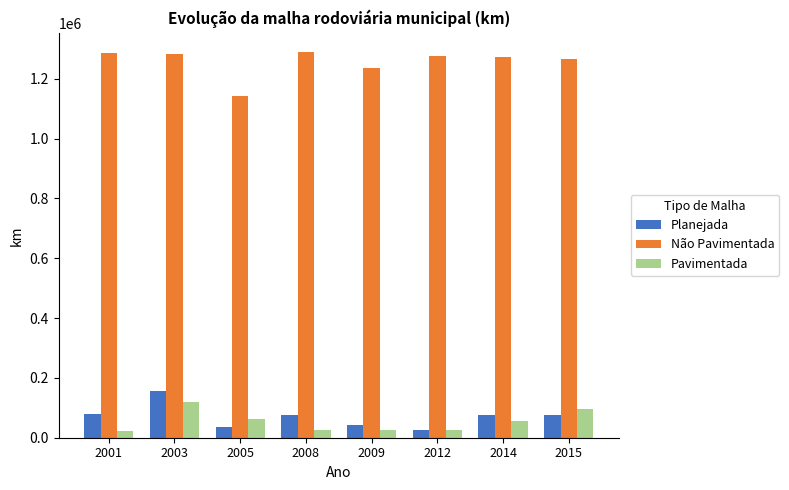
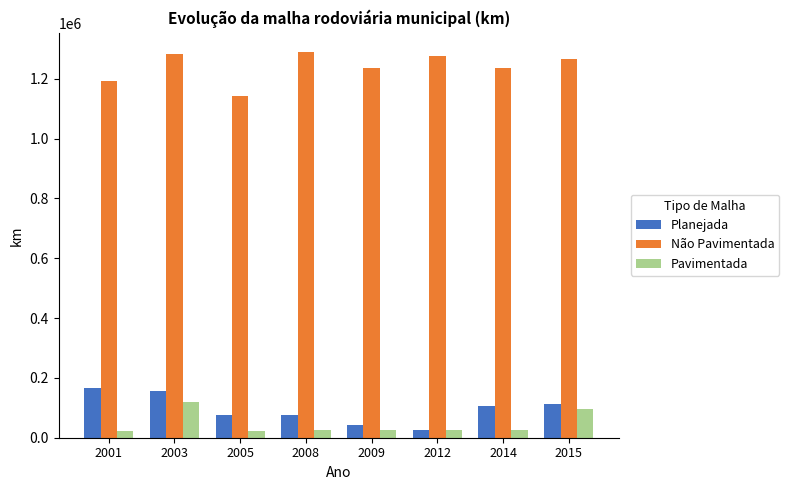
Planejada, 2001: 80000 -> 170000
Não Pavimentada, 2001: 1280000 -> 1190000
Planejada, 2005: 30000 -> 80000
Pavimentada, 2005: 60000 -> 20000
Planejada, 2014: 80000 -> 110000
Não Pavimentada, 2014: 1270000 -> 1230000
Pavimentada, 2014: 60000 -> 30000
Planejada, 2015: 80000 -> 110000
